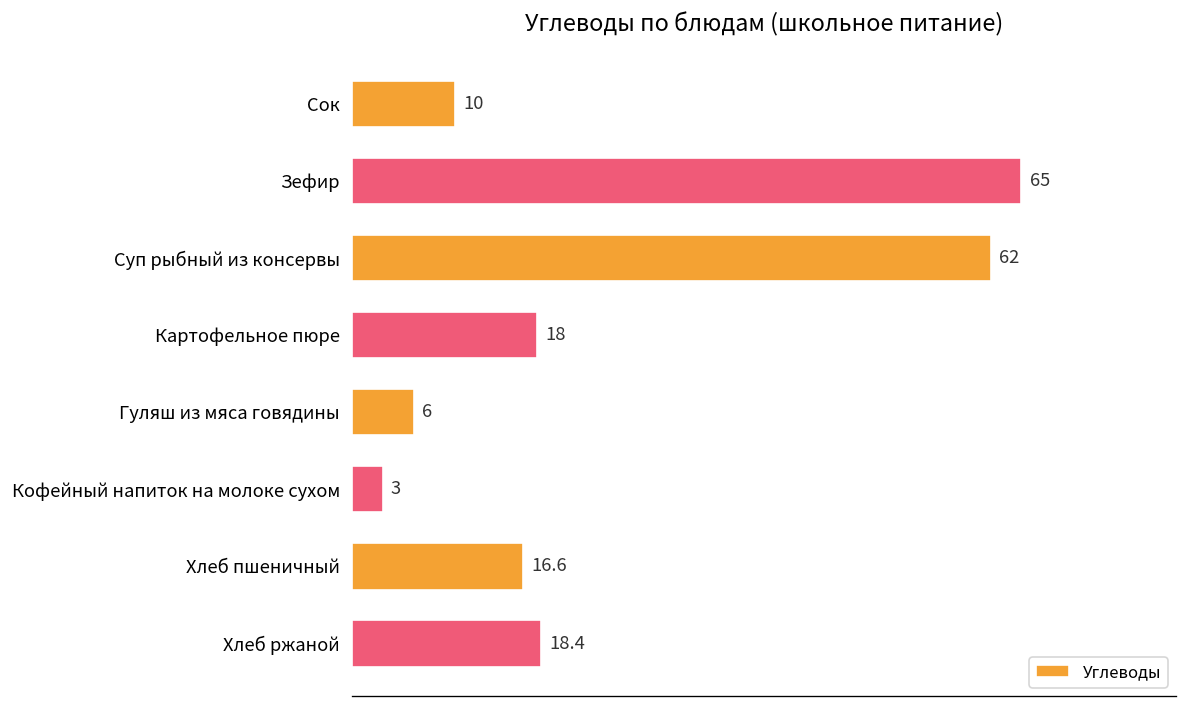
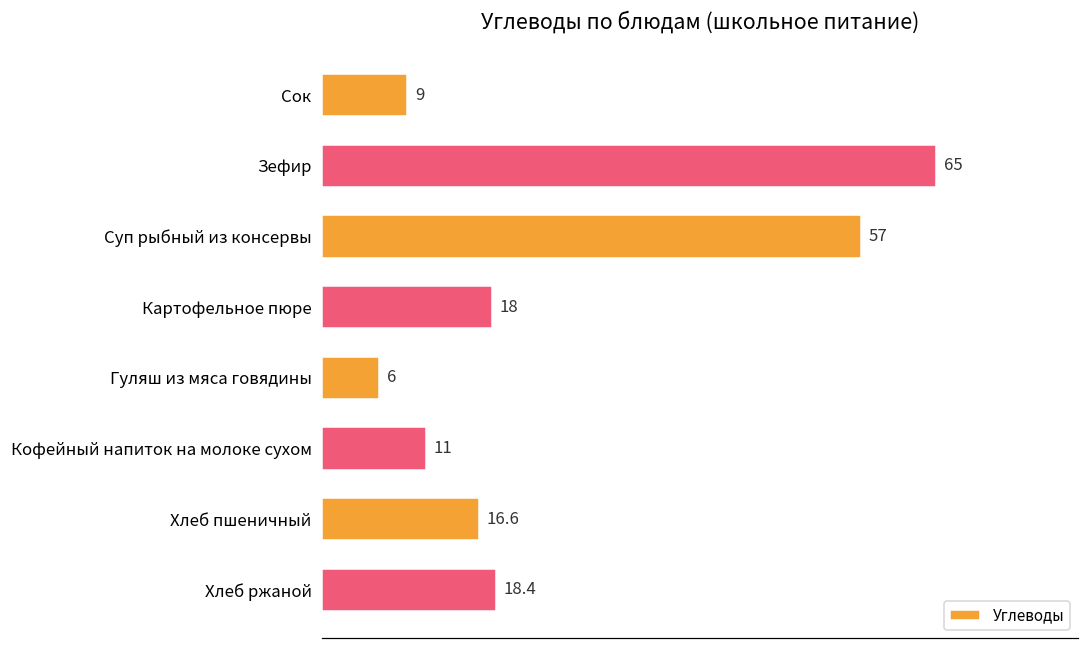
Сок: 10 -> 9
Суп рыбный из консервы: 62 -> 57
Кофейный напиток на молоке сухом: 3 -> 11
